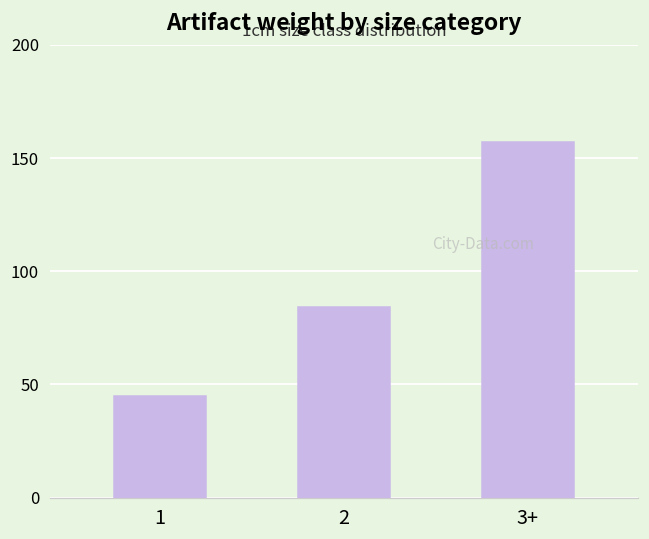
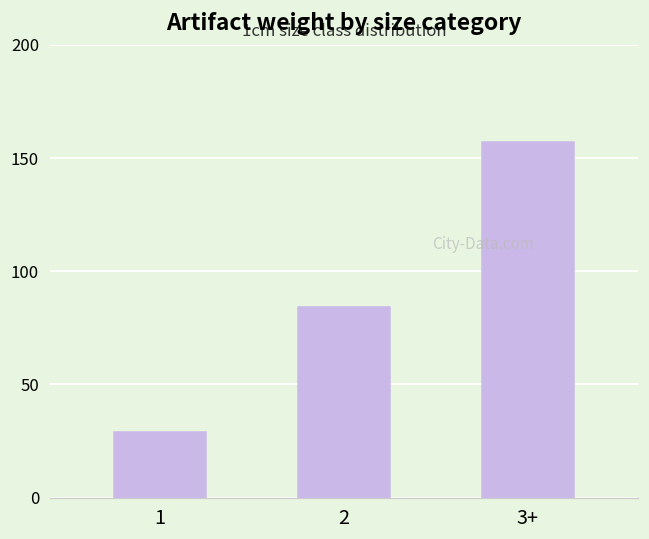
1: 45 -> 29
